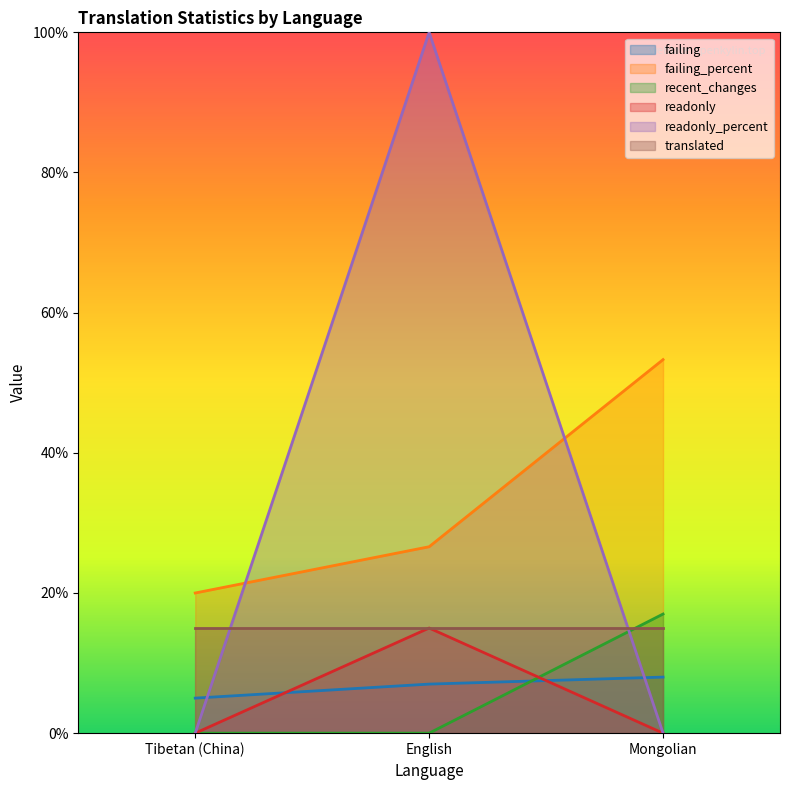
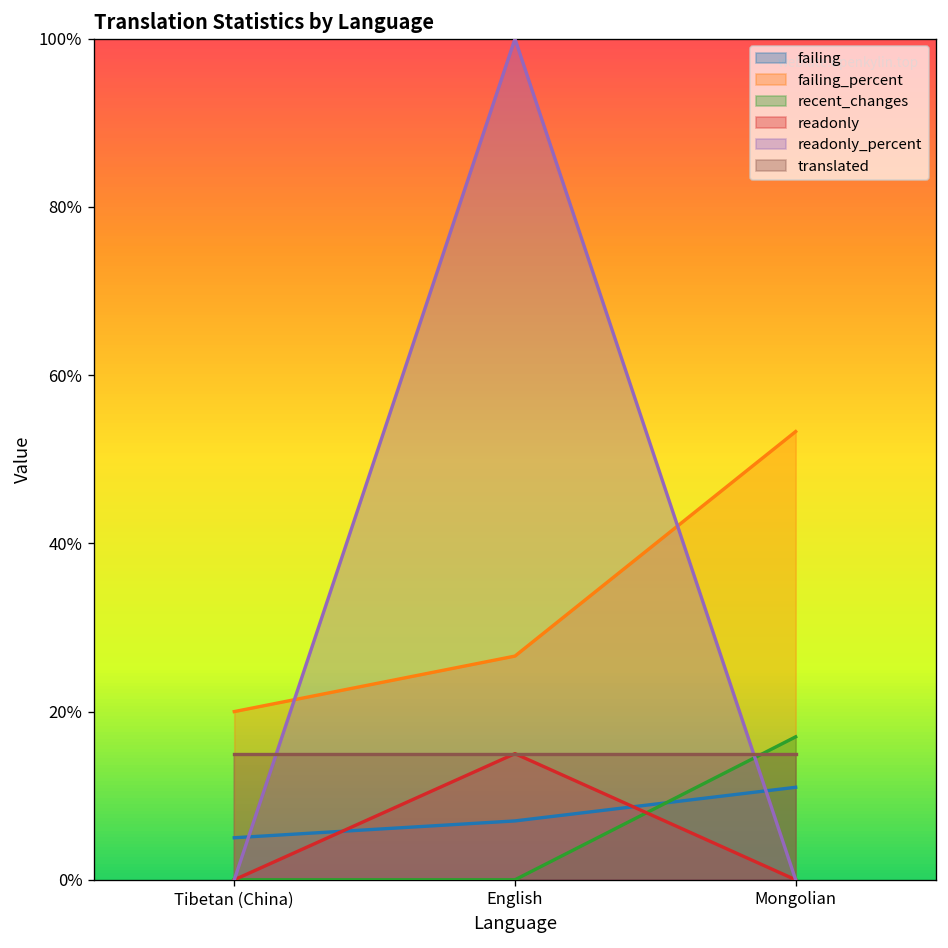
failing, Mongolian: 8% -> 11%
